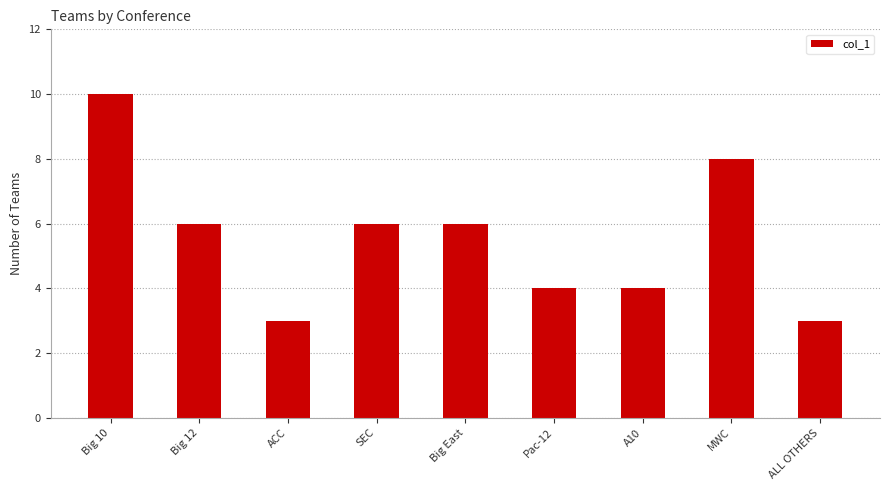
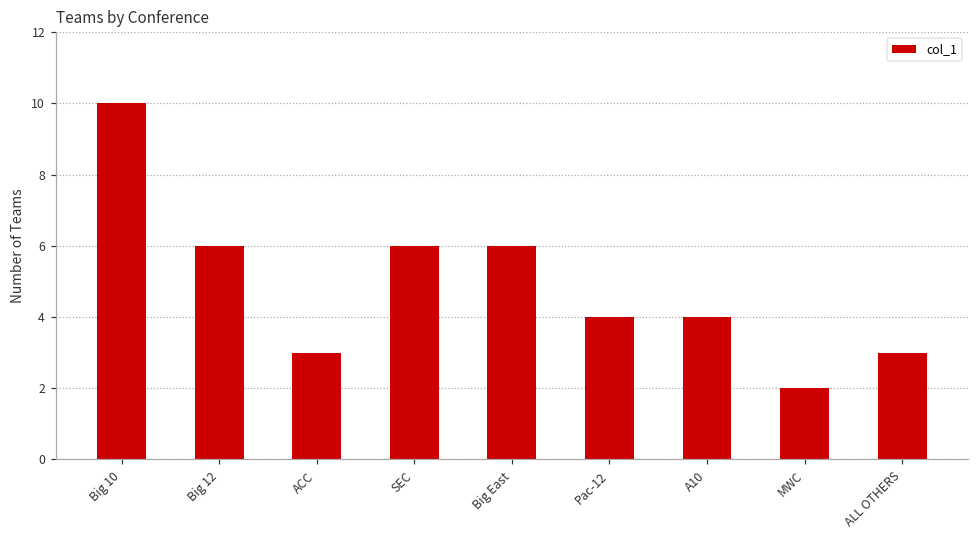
MWC: 8 -> 2
